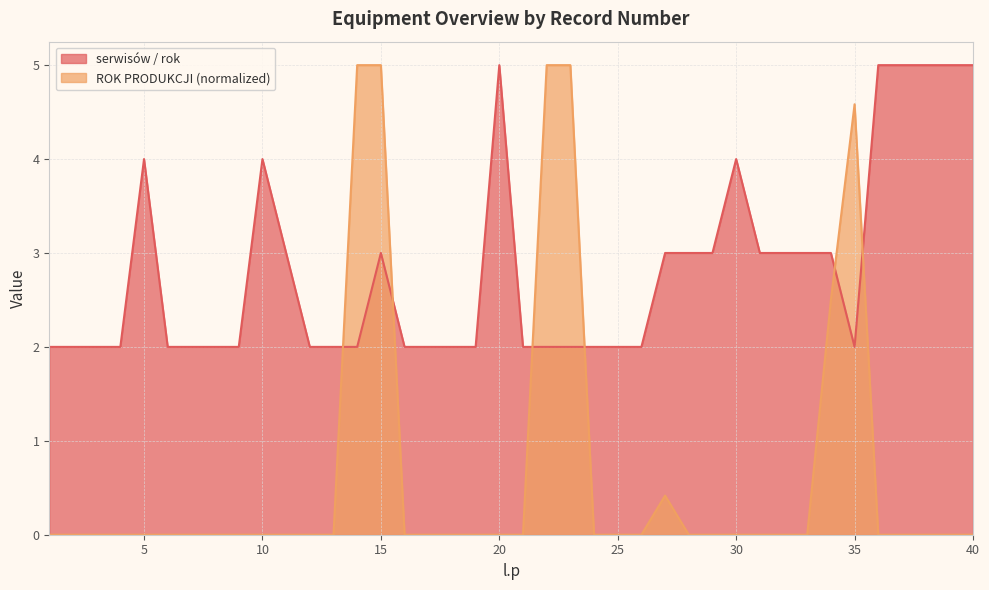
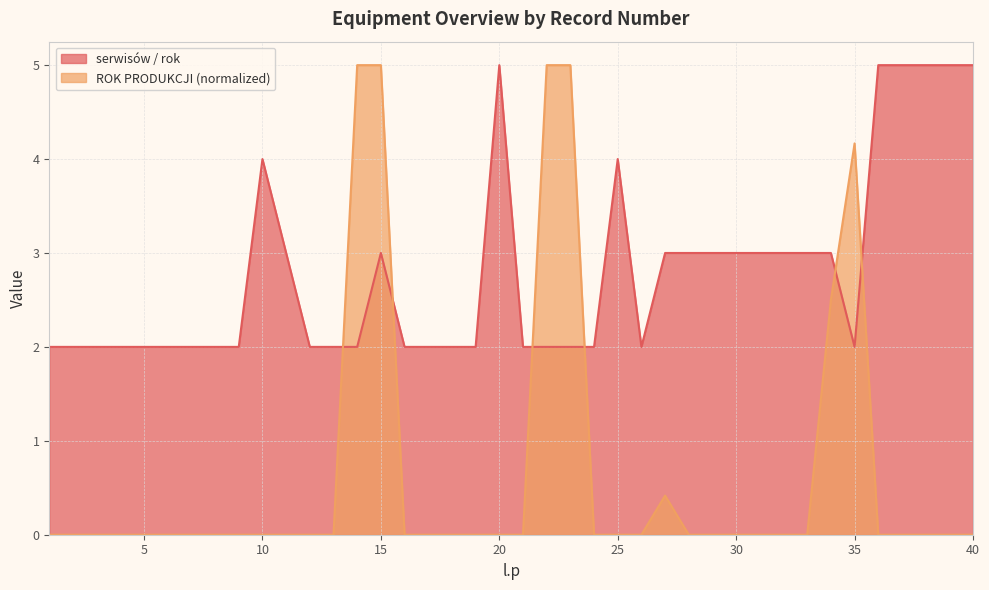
serwisów / rok, 5: 4 -> 2
serwisów / rok, 25: 2 -> 4
serwisów / rok, 30: 4 -> 3
ROK PRODUKCJI (normalized), 35: 4.6 -> 4.2
